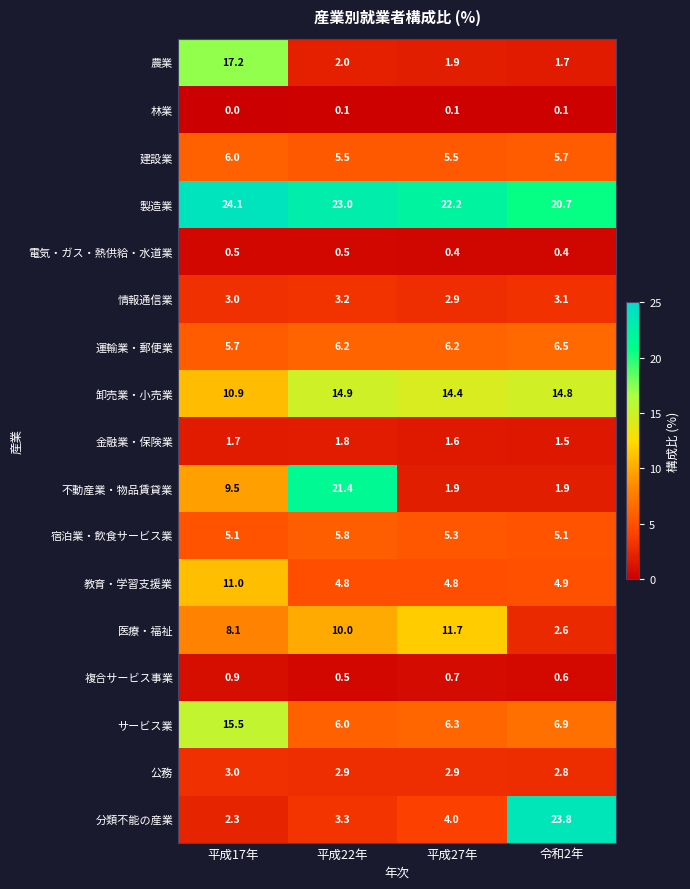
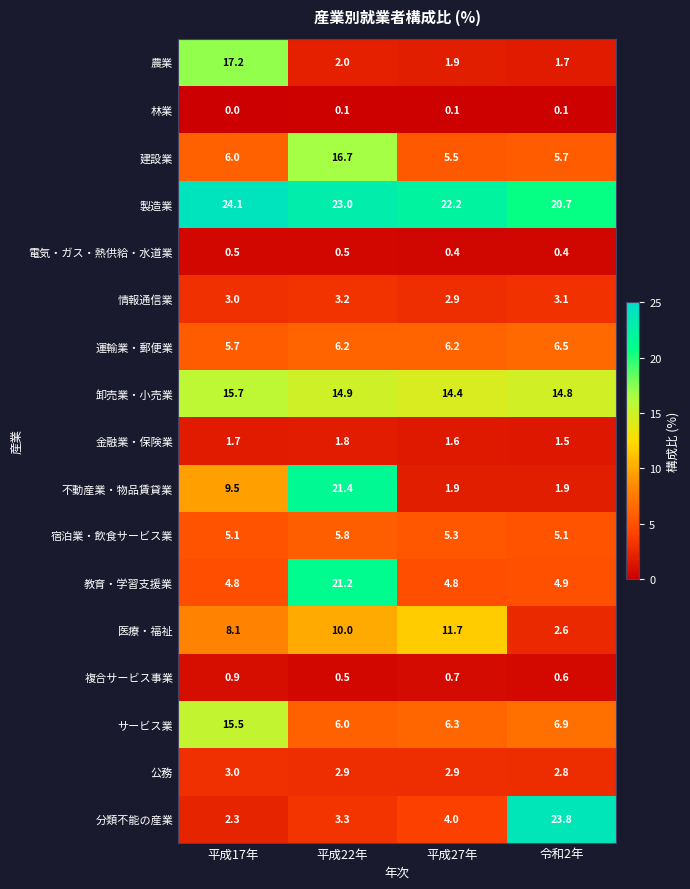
建設業, 平成22年: 5.5 -> 16.7
卸売業・小売業, 平成17年: 10.9 -> 15.7
教育・学習支援業, 平成17年: 11.0 -> 4.8
教育・学習支援業, 平成22年: 4.8 -> 21.2
